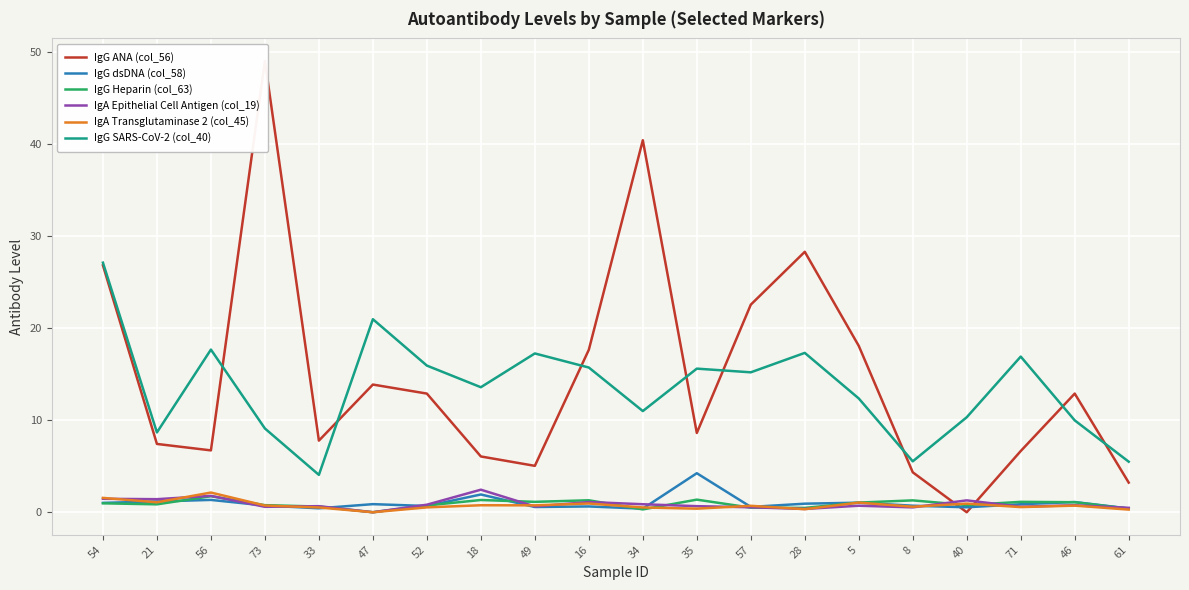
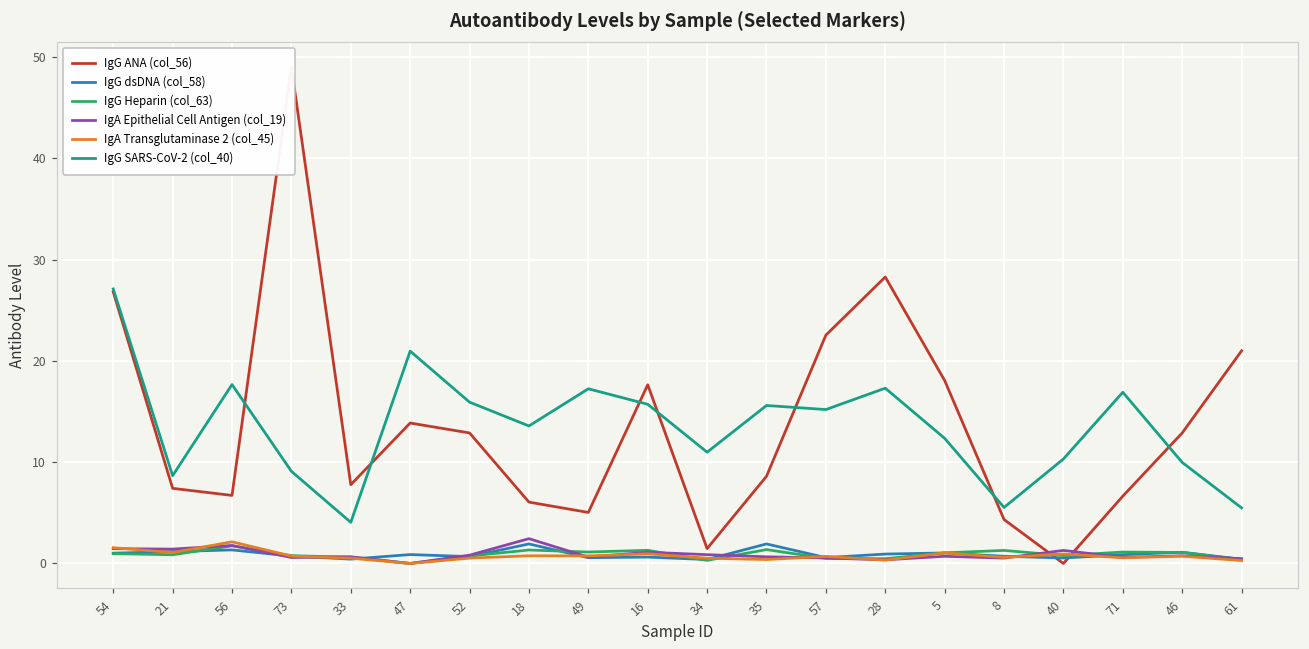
IgG ANA (col_56), 34: 40 -> 1
IgG dsDNA (col_58), 35: 4 -> 2
IgG ANA (col_56), 61: 3 -> 21
